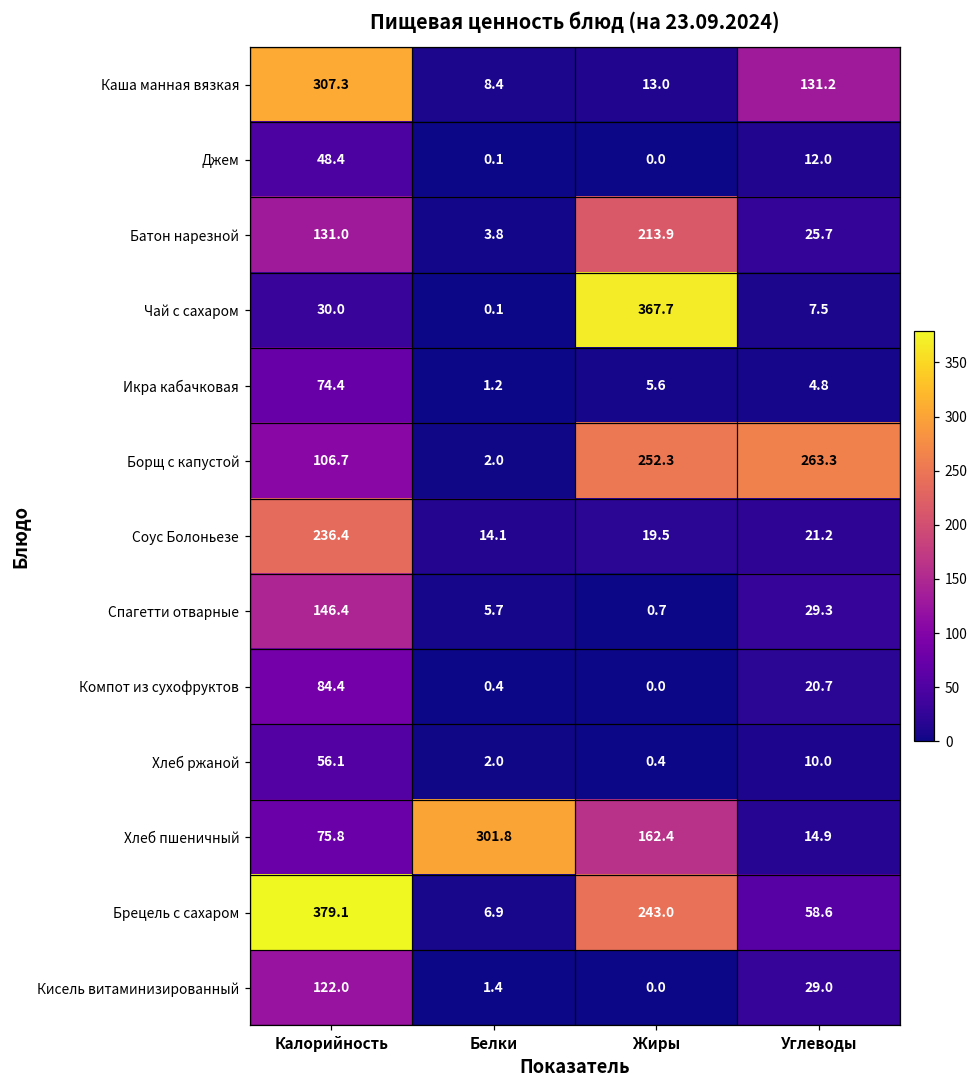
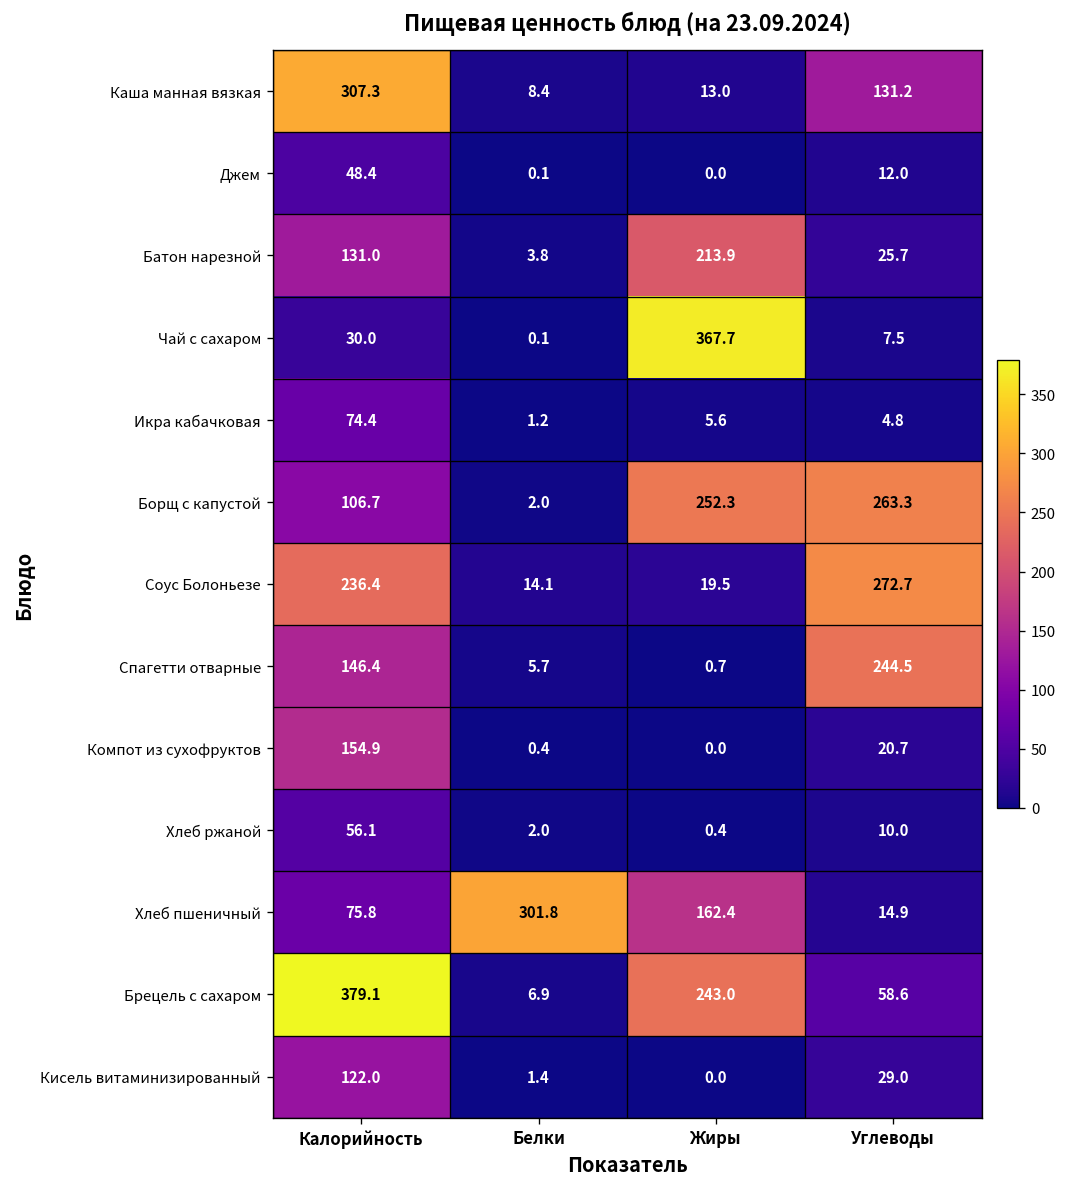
Соус Болоньезе, Углеводы: 21.2 -> 272.7
Спагетти отварные, Углеводы: 29.3 -> 244.5
Компот из сухофруктов, Калорийность: 84.4 -> 154.9
